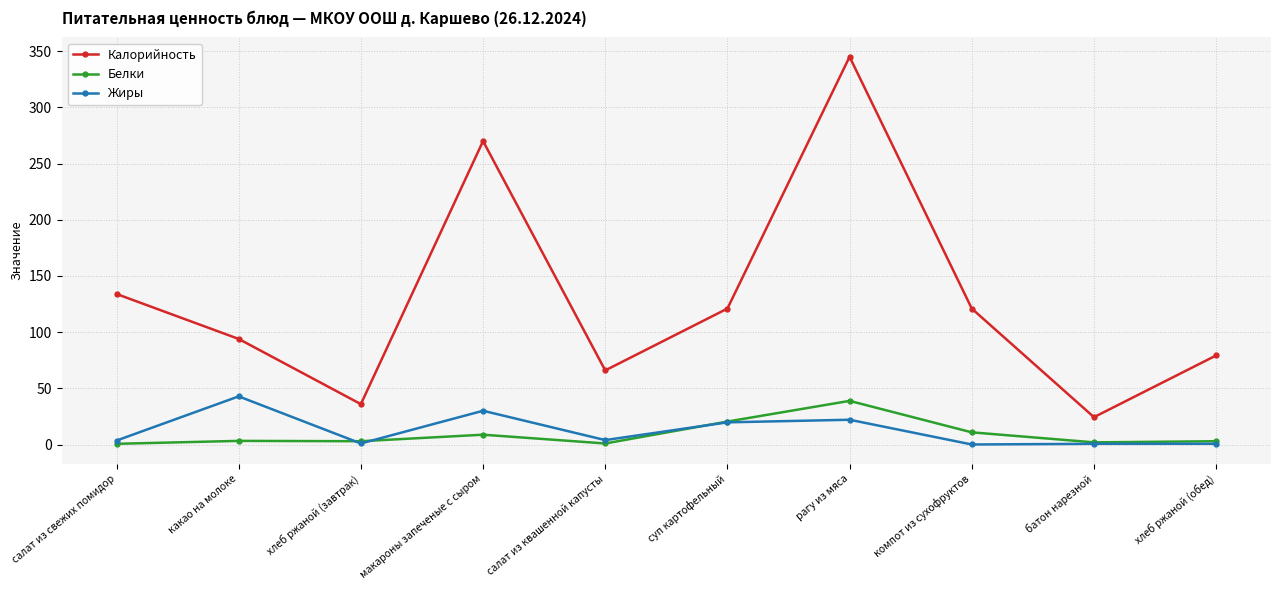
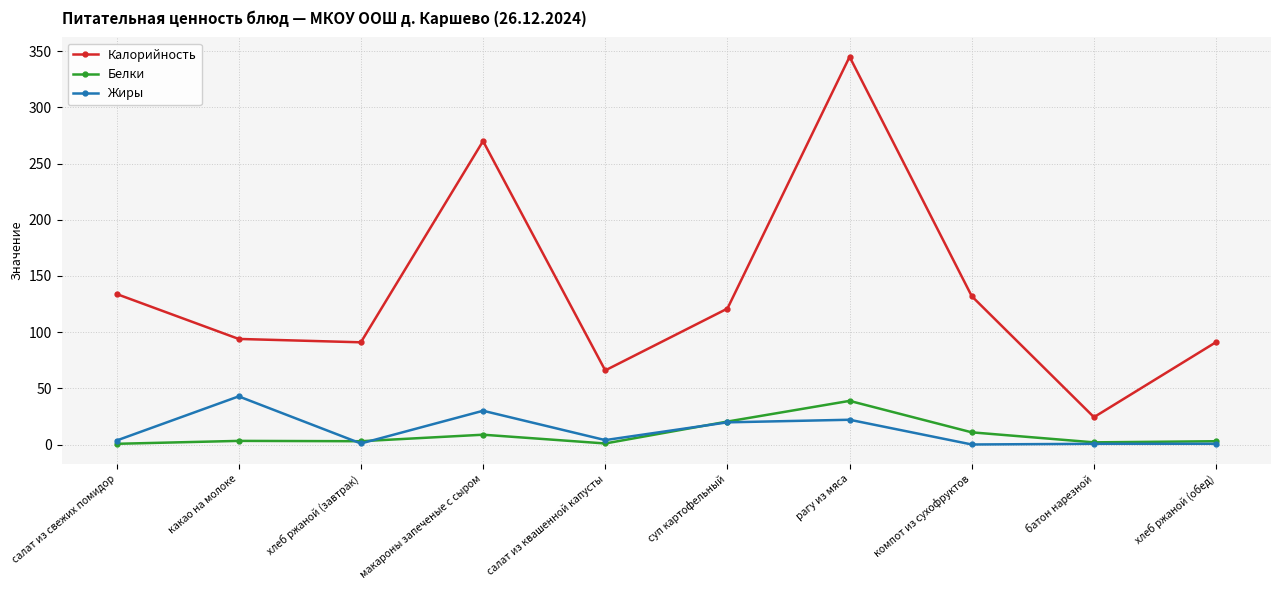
Калорийность, хлеб ржаной (завтрак): 36 -> 91
Калорийность, компот из сухофруктов: 121 -> 132
Калорийность, хлеб ржаной (обед): 79 -> 91
